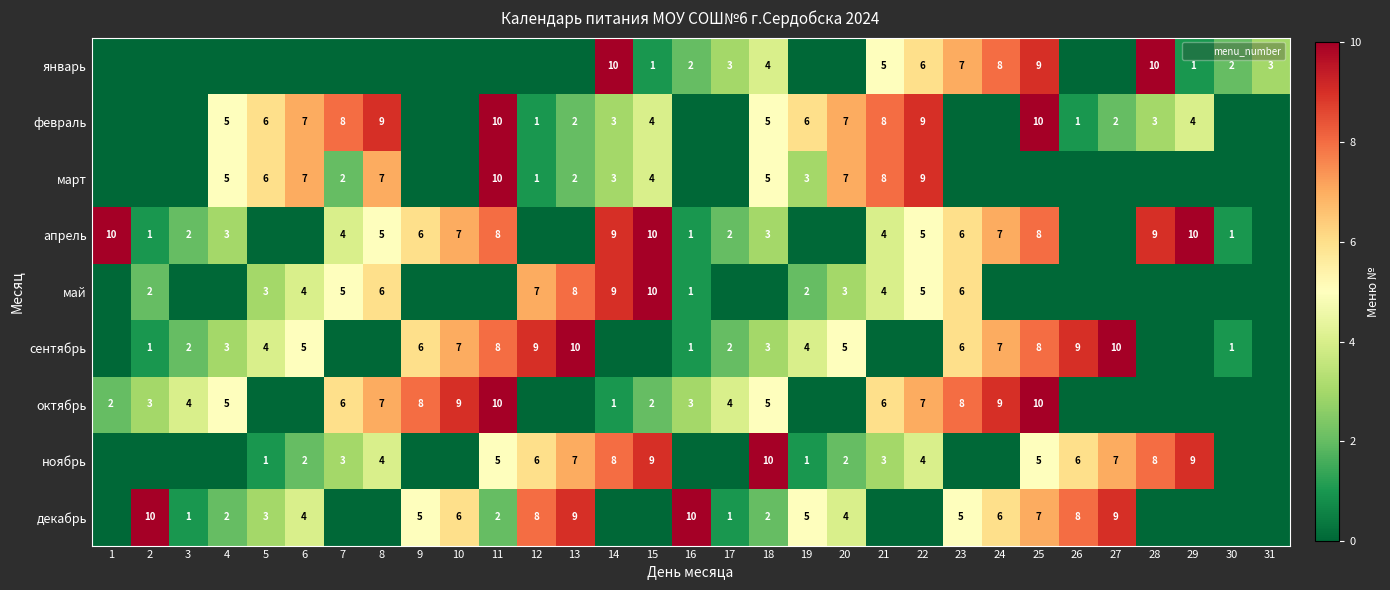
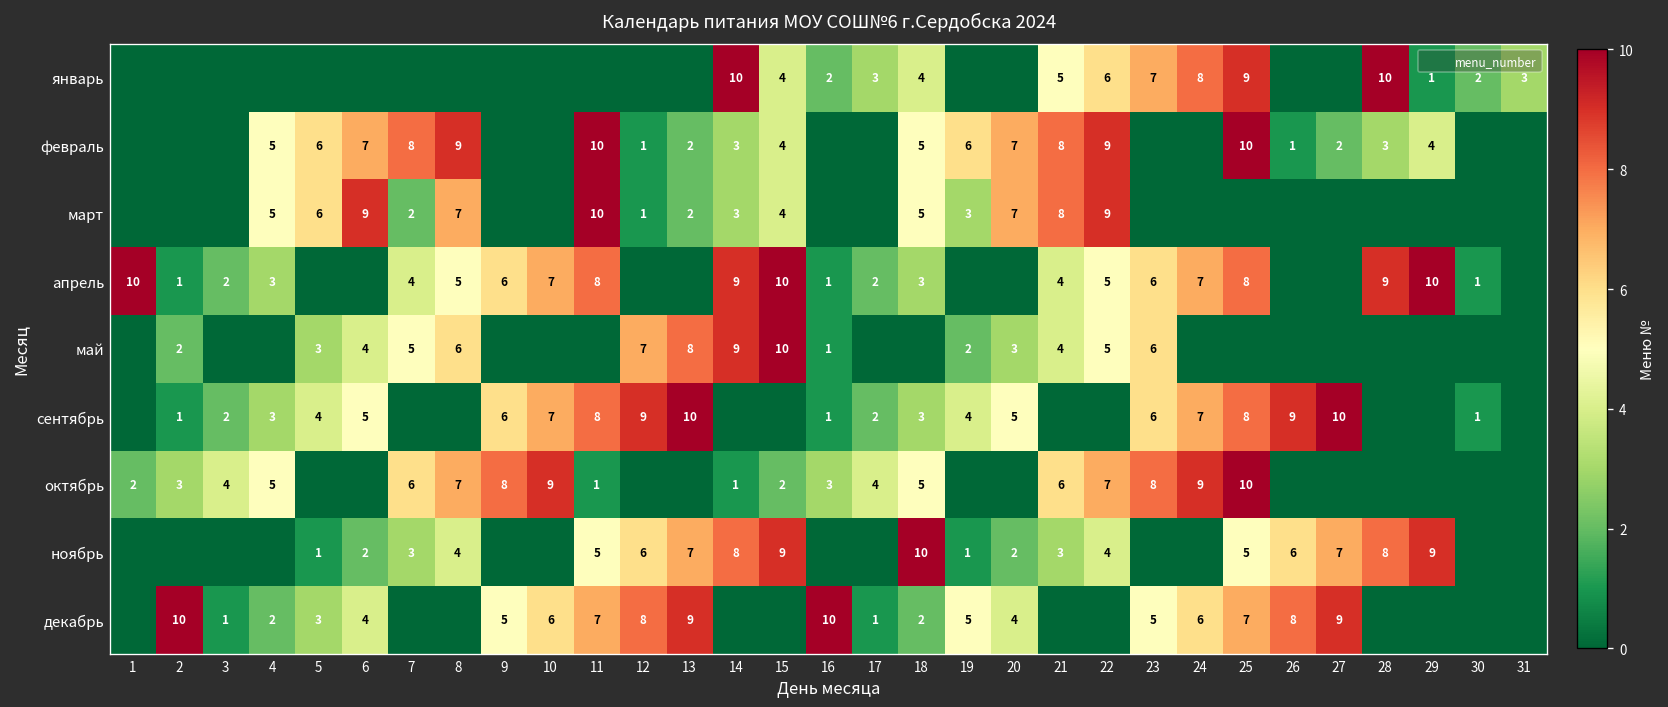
январь, 15: 1 -> 4
март, 6: 7 -> 9
октябрь, 11: 10 -> 1
декабрь, 11: 2 -> 7
